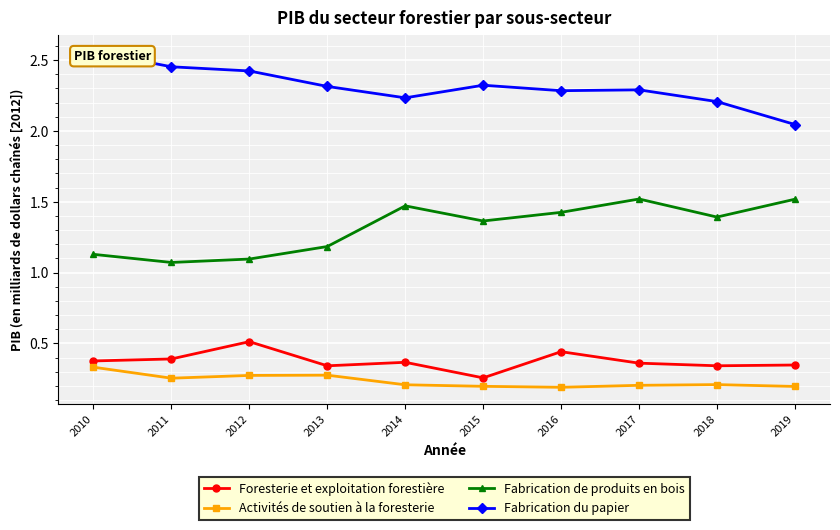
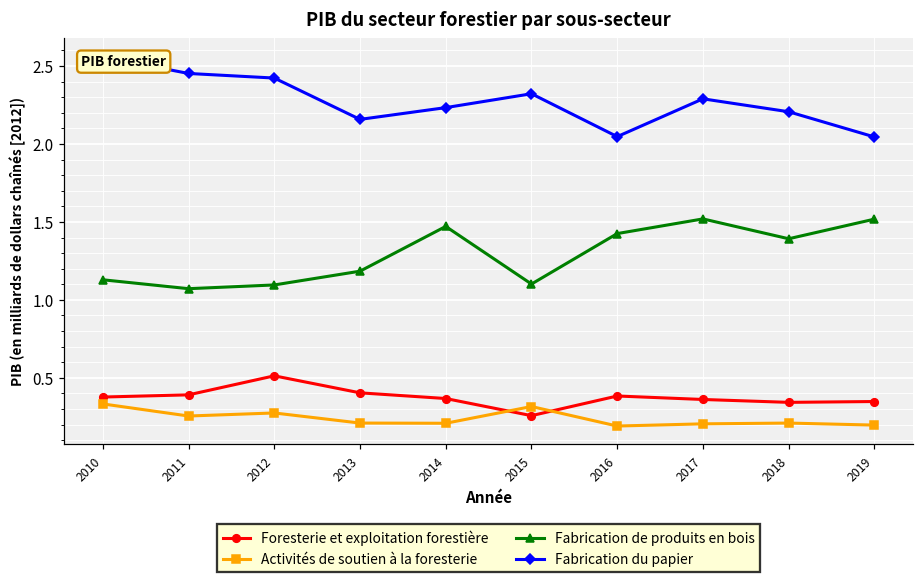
Foresterie et exploitation forestière, 2013: 0.34 -> 0.40
Activités de soutien à la foresterie, 2013: 0.28 -> 0.21
Fabrication du papier, 2013: 2.31 -> 2.16
Activités de soutien à la foresterie, 2015: 0.20 -> 0.32
Fabrication de produits en bois, 2015: 1.36 -> 1.10
Foresterie et exploitation forestière, 2016: 0.44 -> 0.38
Fabrication du papier, 2016: 2.28 -> 2.05
